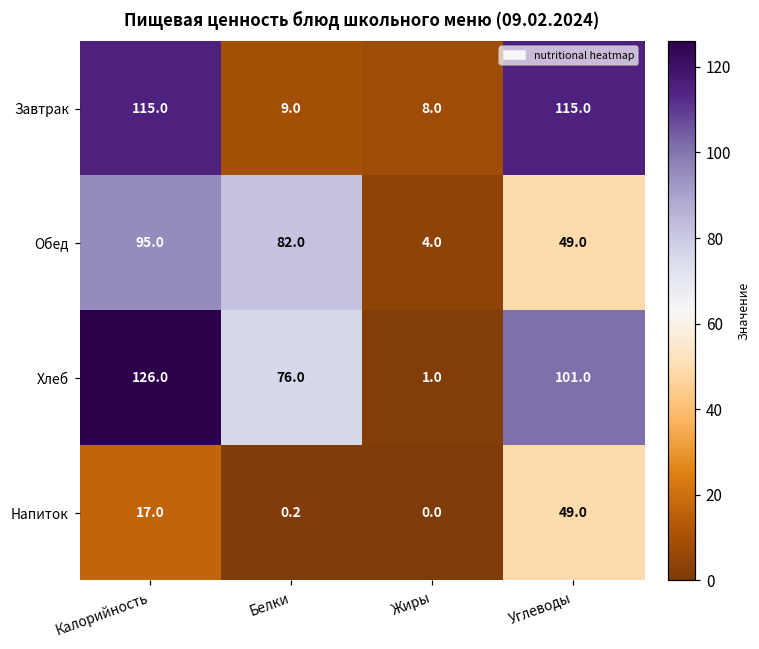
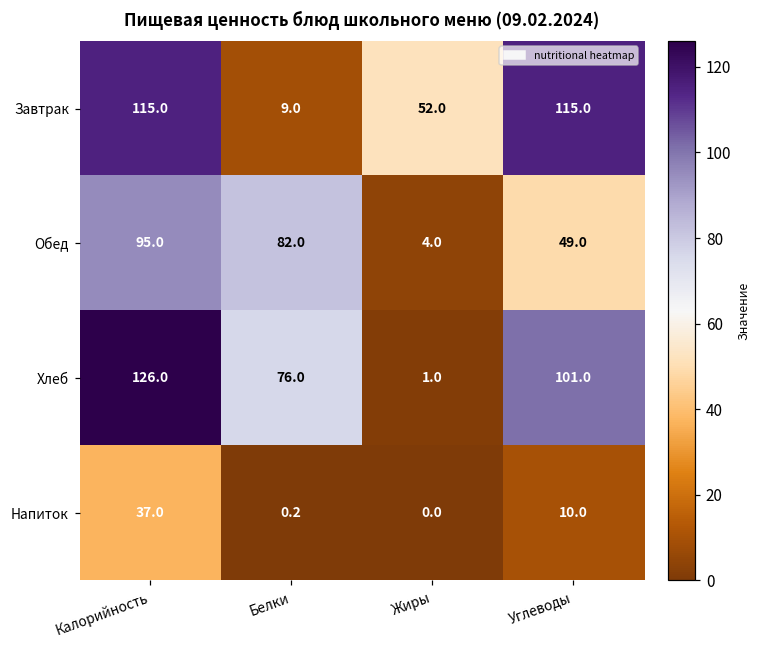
Завтрак, Жиры: 8.0 -> 52.0
Напиток, Калорийность: 17.0 -> 37.0
Напиток, Углеводы: 49.0 -> 10.0
